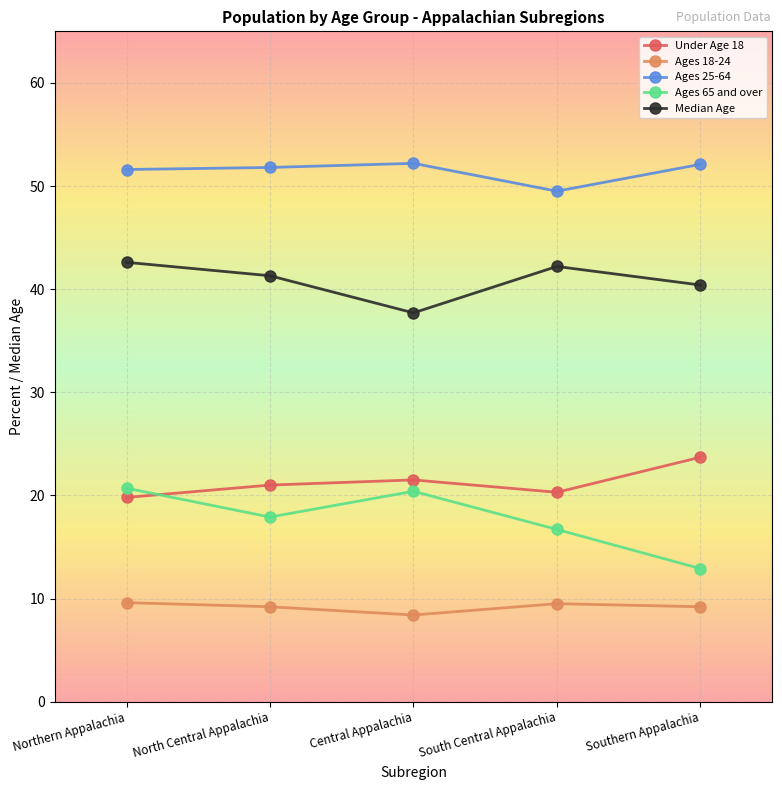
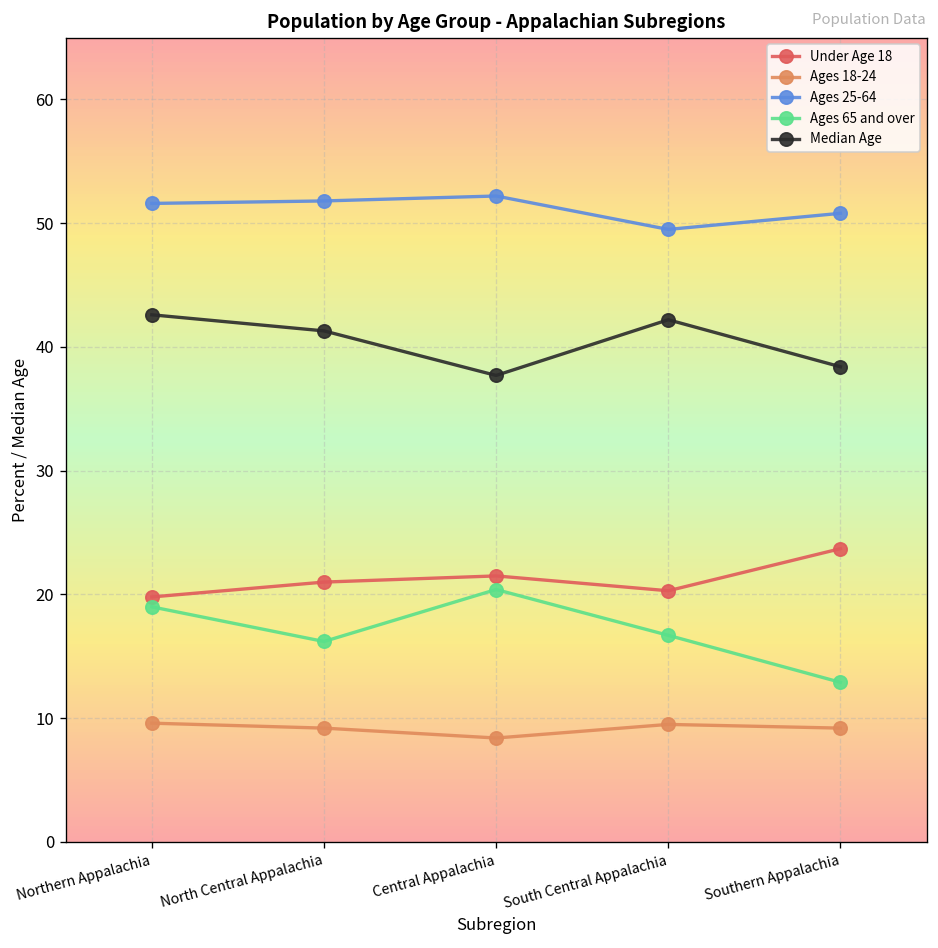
Ages 65 and over, Northern Appalachia: 20.7 -> 19.0
Ages 65 and over, North Central Appalachia: 17.9 -> 16.2
Ages 25-64, Southern Appalachia: 52.1 -> 50.8
Median Age, Southern Appalachia: 40.4 -> 38.4
